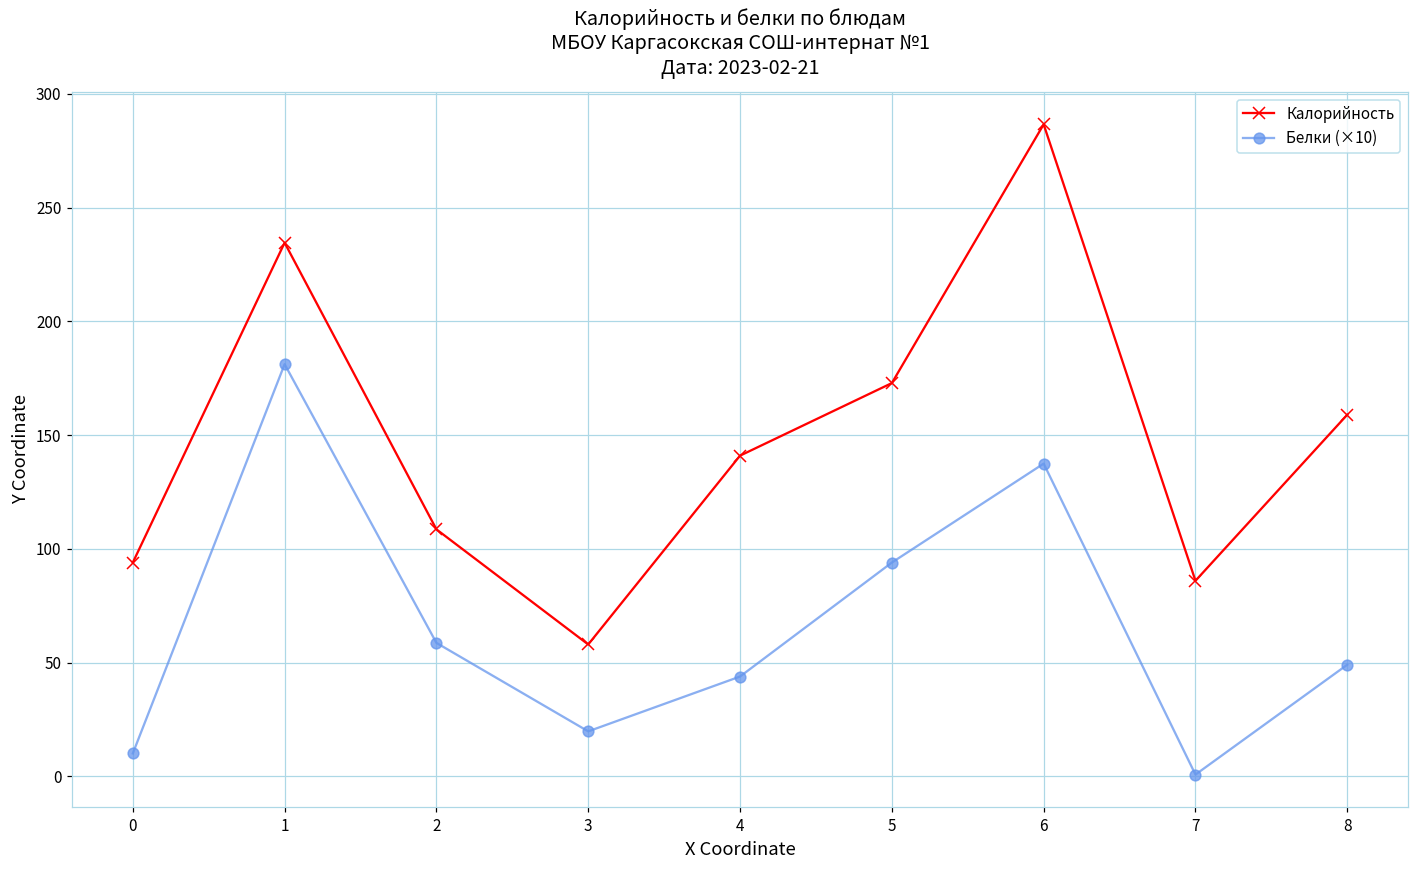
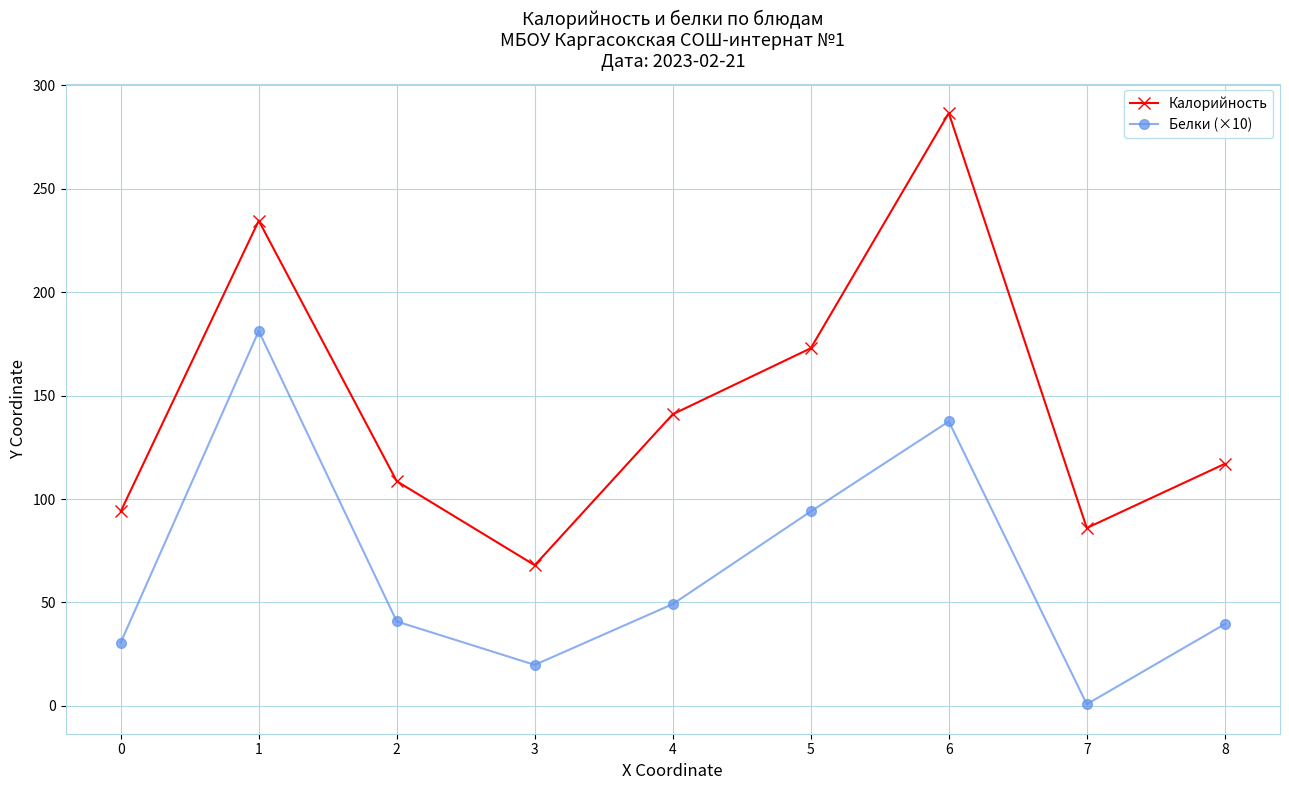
Белки (×10), 0: 10 -> 31
Белки (×10), 2: 59 -> 41
Калорийность, 3: 58 -> 68
Белки (×10), 4: 44 -> 49
Калорийность, 8: 159 -> 117
Белки (×10), 8: 49 -> 40
